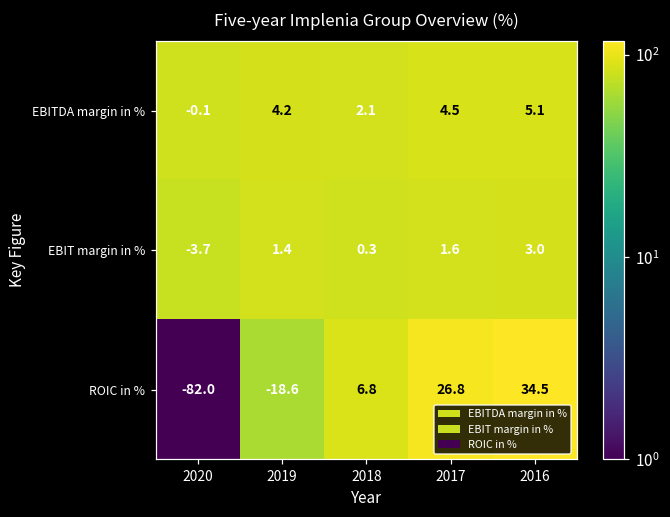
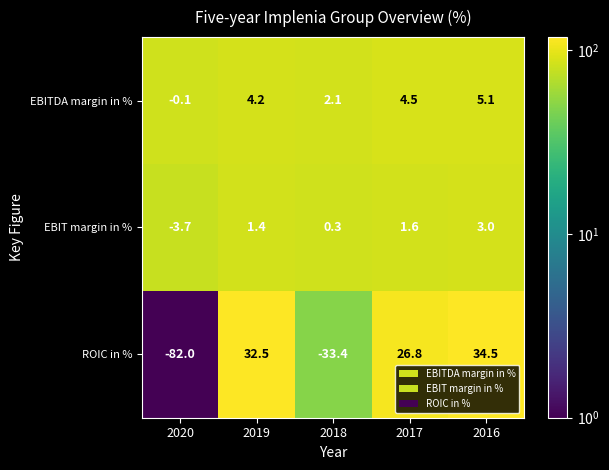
ROIC in %, 2019: -18.6 -> 32.5
ROIC in %, 2018: 6.8 -> -33.4
